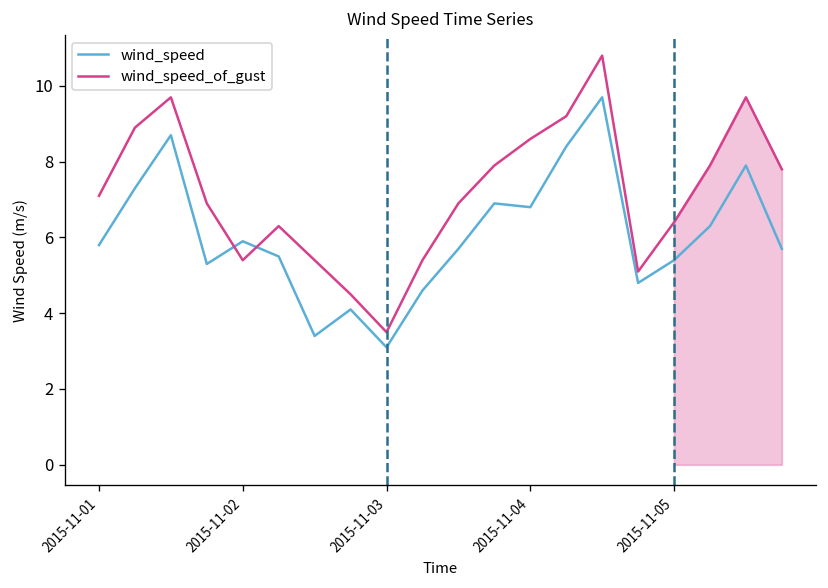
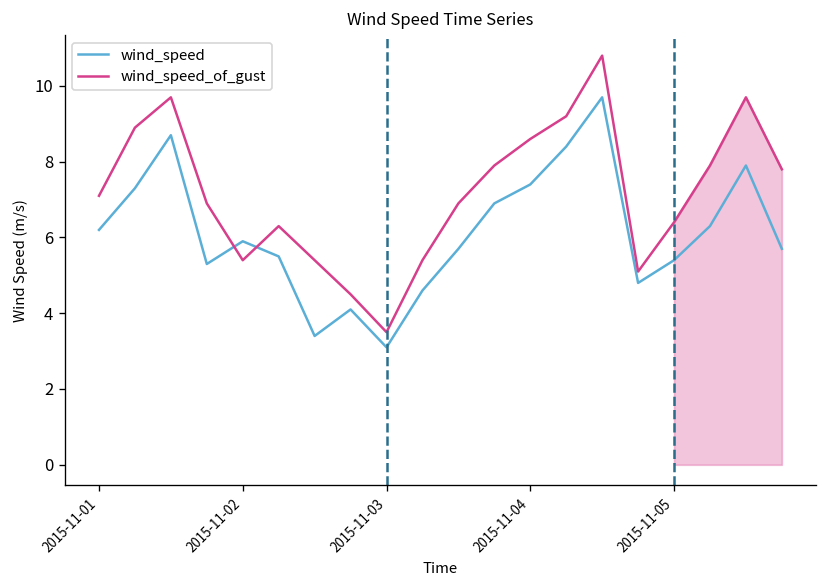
wind_speed, 2015-11-01: 5.8 -> 6.2
wind_speed, 2015-11-04: 6.8 -> 7.4
